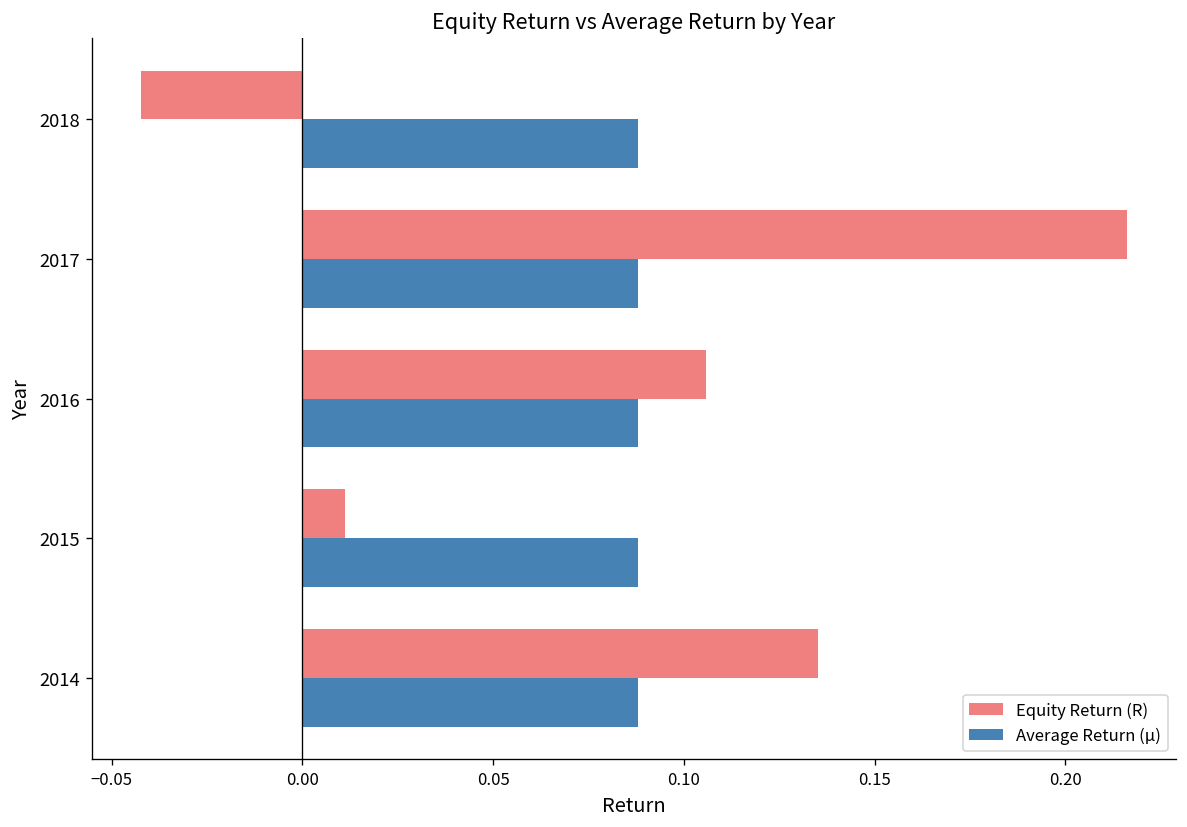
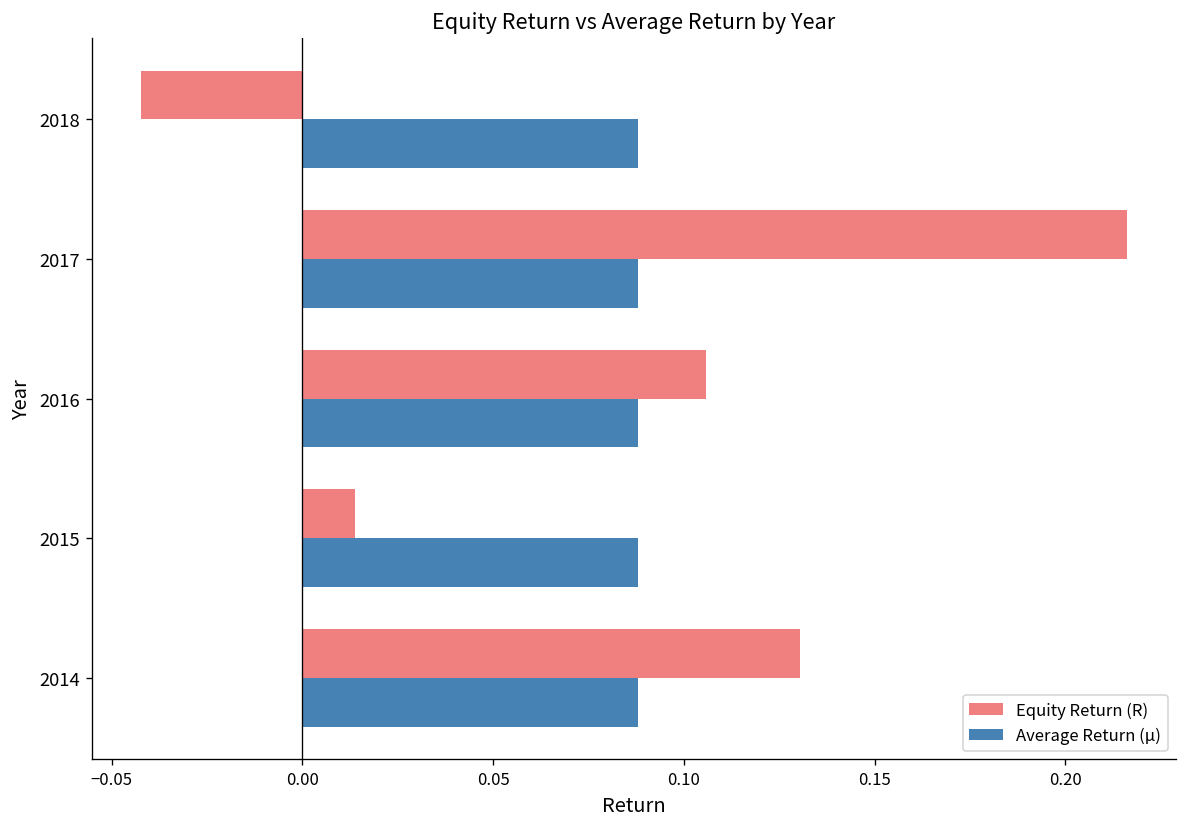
Equity Return (R), 2015: 0.011 -> 0.014
Equity Return (R), 2014: 0.135 -> 0.130
